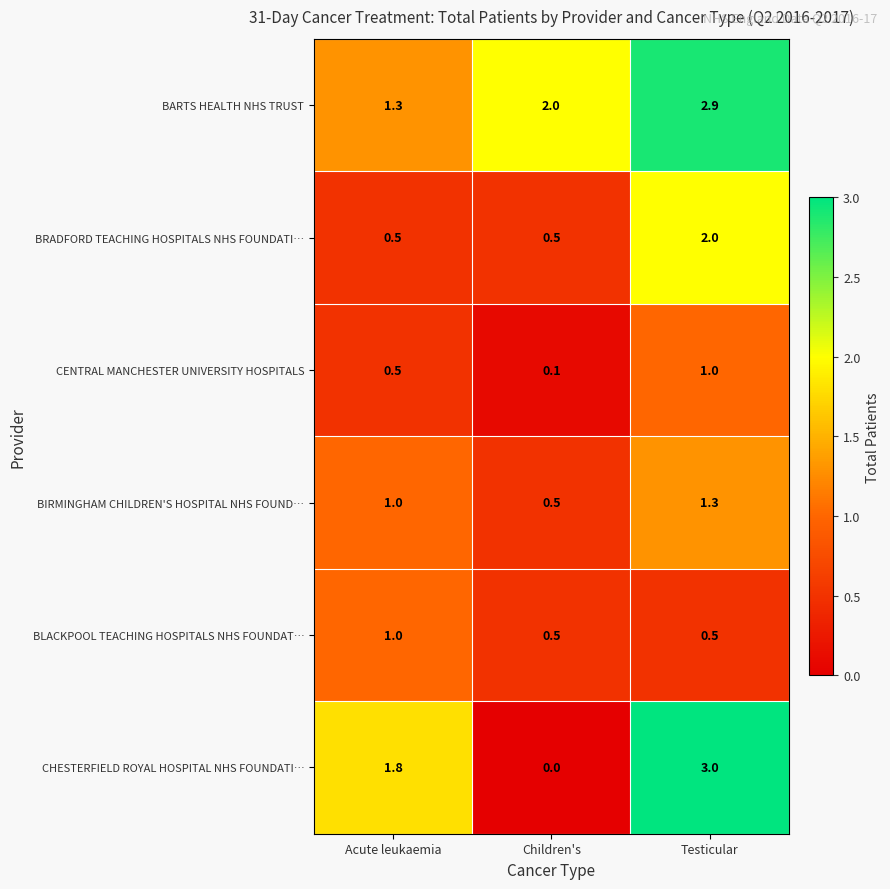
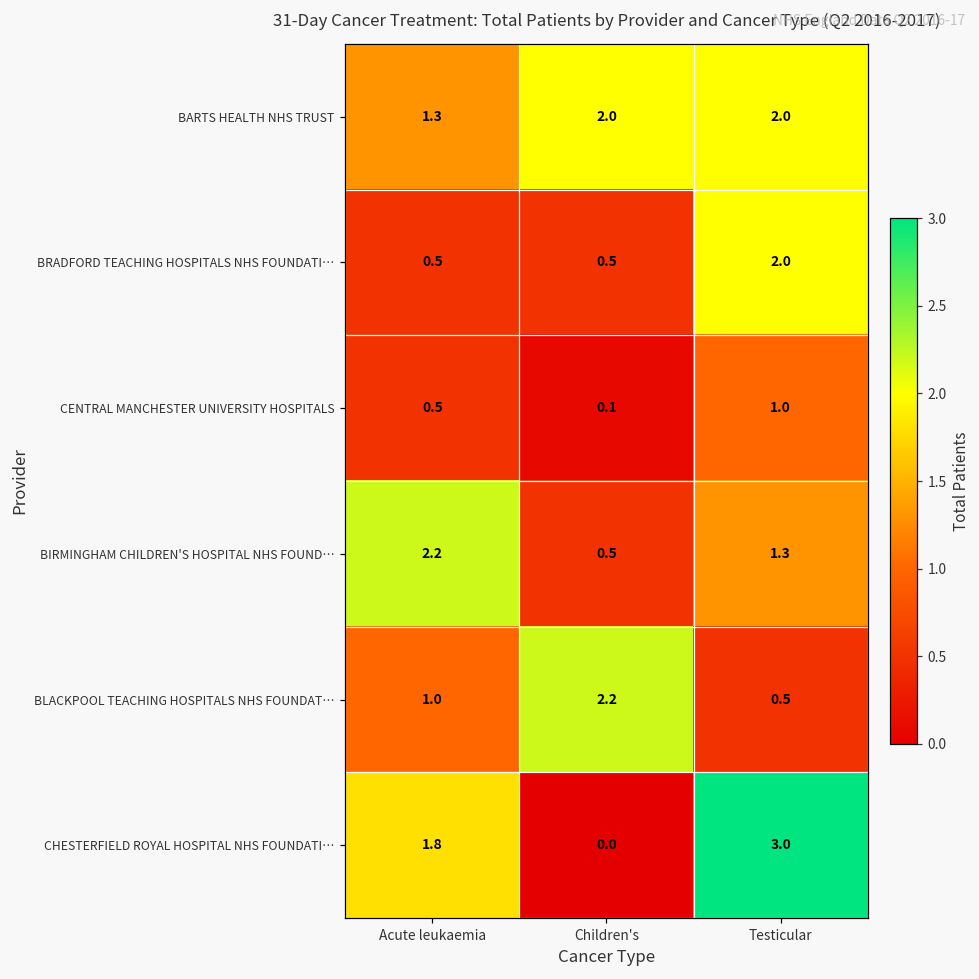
BARTS HEALTH NHS TRUST, Testicular: 2.9 -> 2.0
BIRMINGHAM CHILDREN'S HOSPITAL NHS FOUND…, Acute leukaemia: 1.0 -> 2.2
BLACKPOOL TEACHING HOSPITALS NHS FOUNDAT…, Children's: 0.5 -> 2.2
